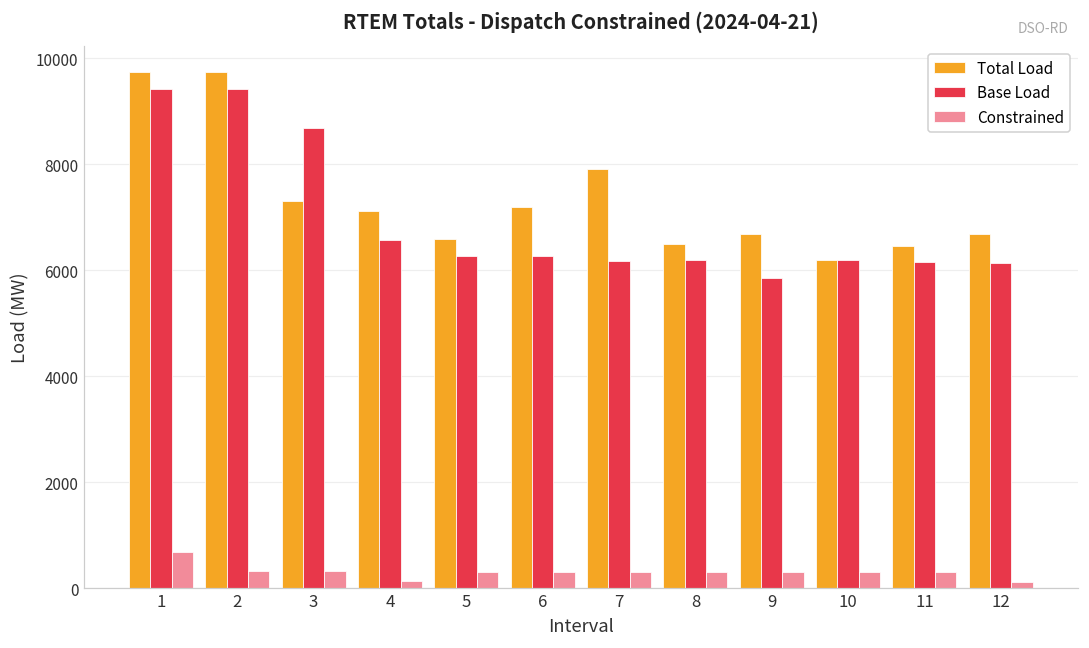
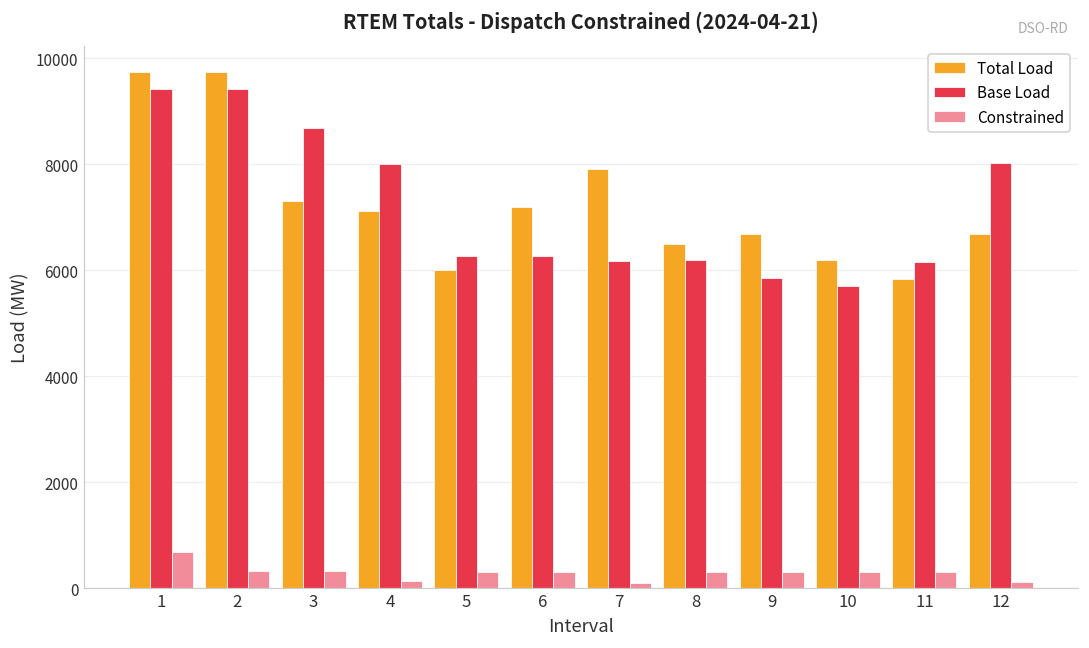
Base Load, 4: 6600 -> 8000
Total Load, 5: 6600 -> 6000
Constrained, 7: 300 -> 100
Base Load, 10: 6200 -> 5700
Total Load, 11: 6500 -> 5800
Base Load, 12: 6100 -> 8000
